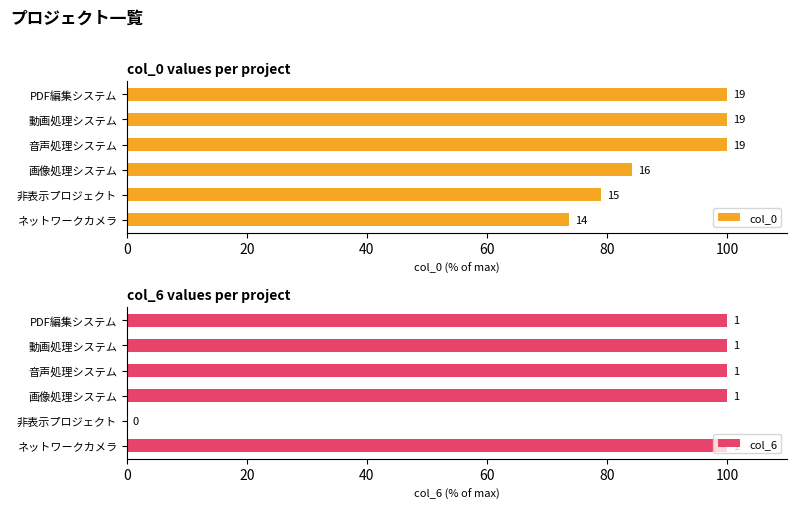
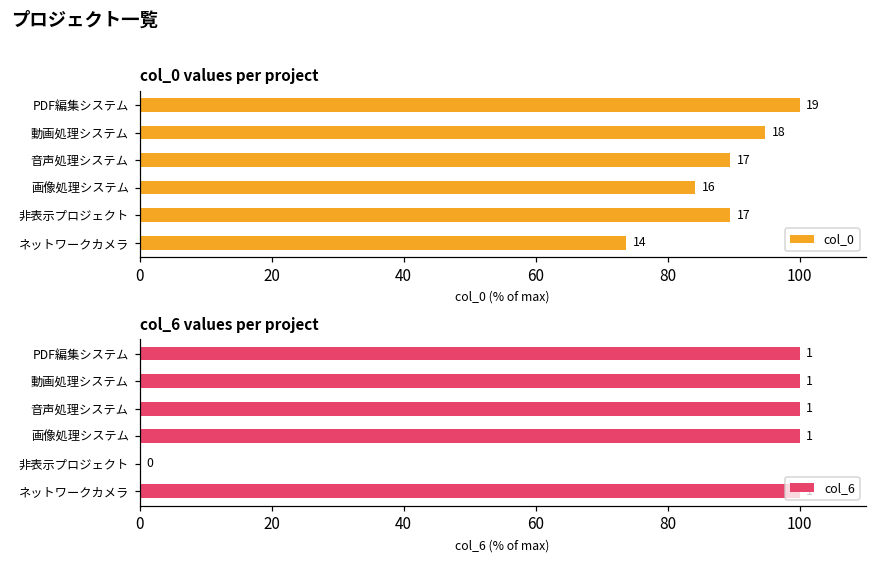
col_0 values per project, 動画処理システム: 19 -> 18
col_0 values per project, 音声処理システム: 19 -> 17
col_0 values per project, 非表示プロジェクト: 15 -> 17
